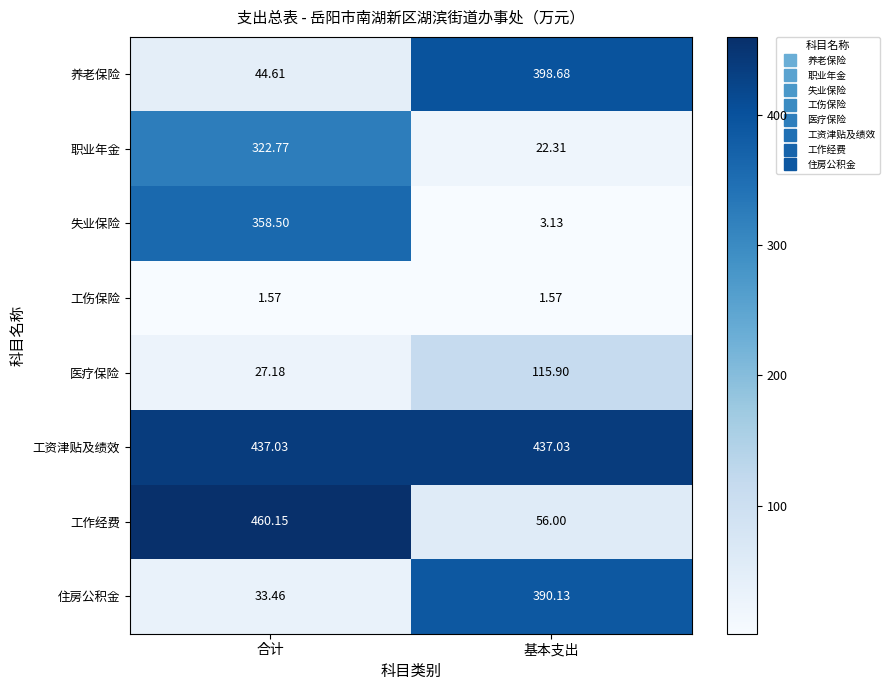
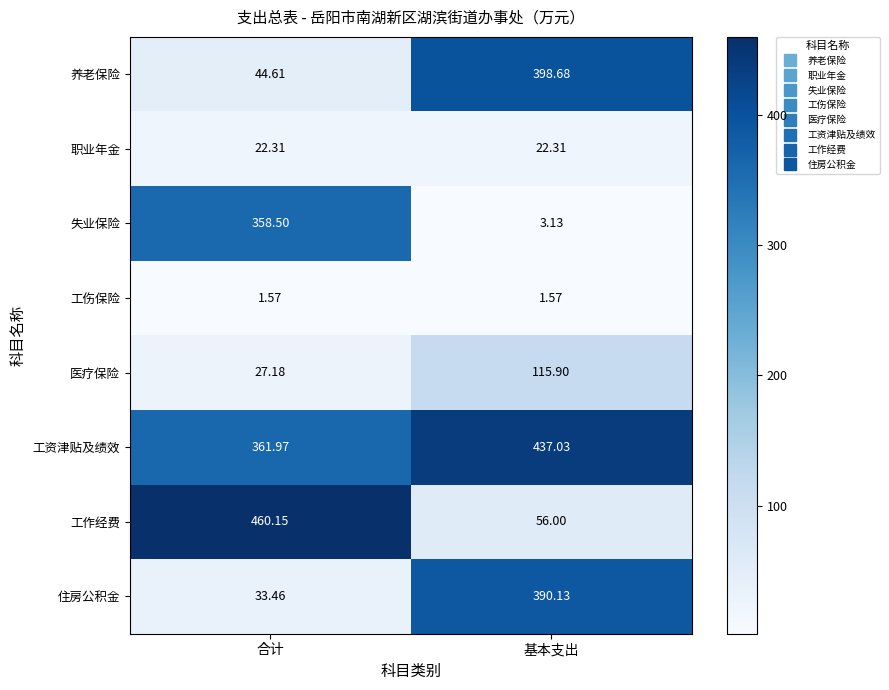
职业年金, 合计: 322.77 -> 22.31
工资津贴及绩效, 合计: 437.03 -> 361.97
